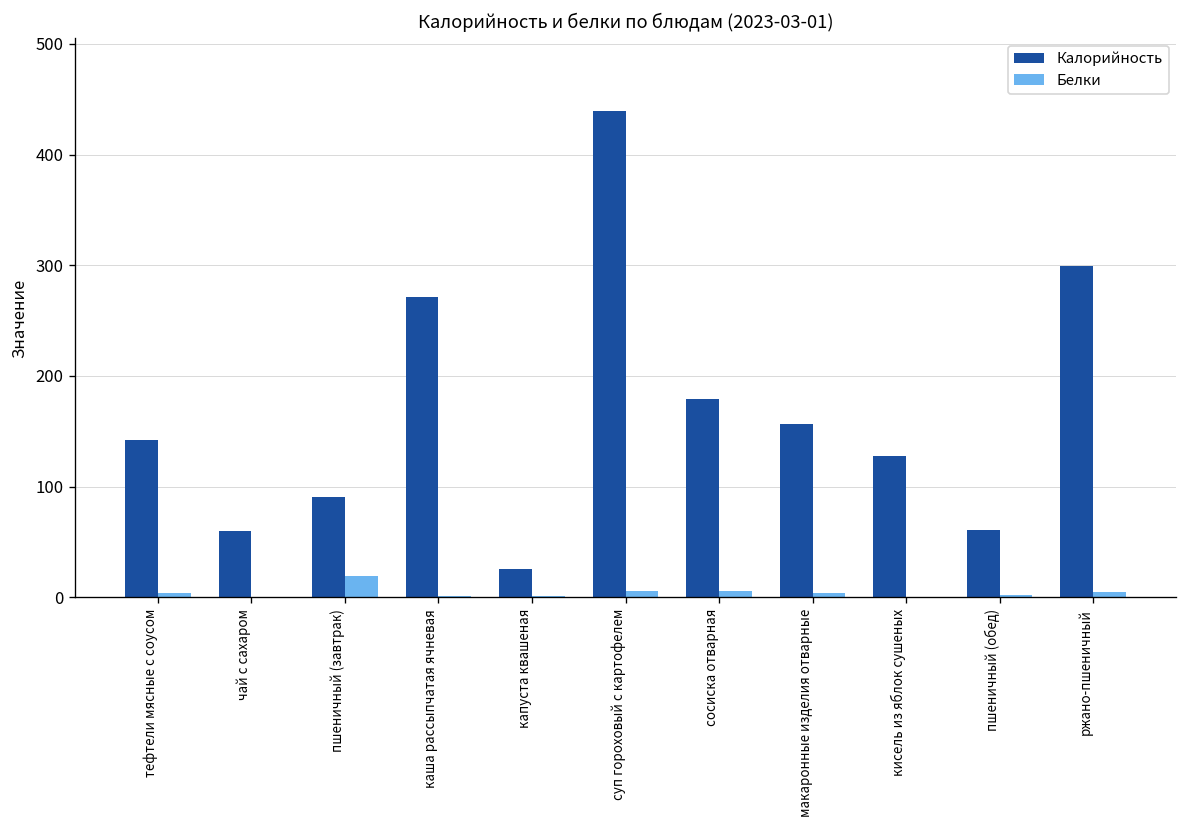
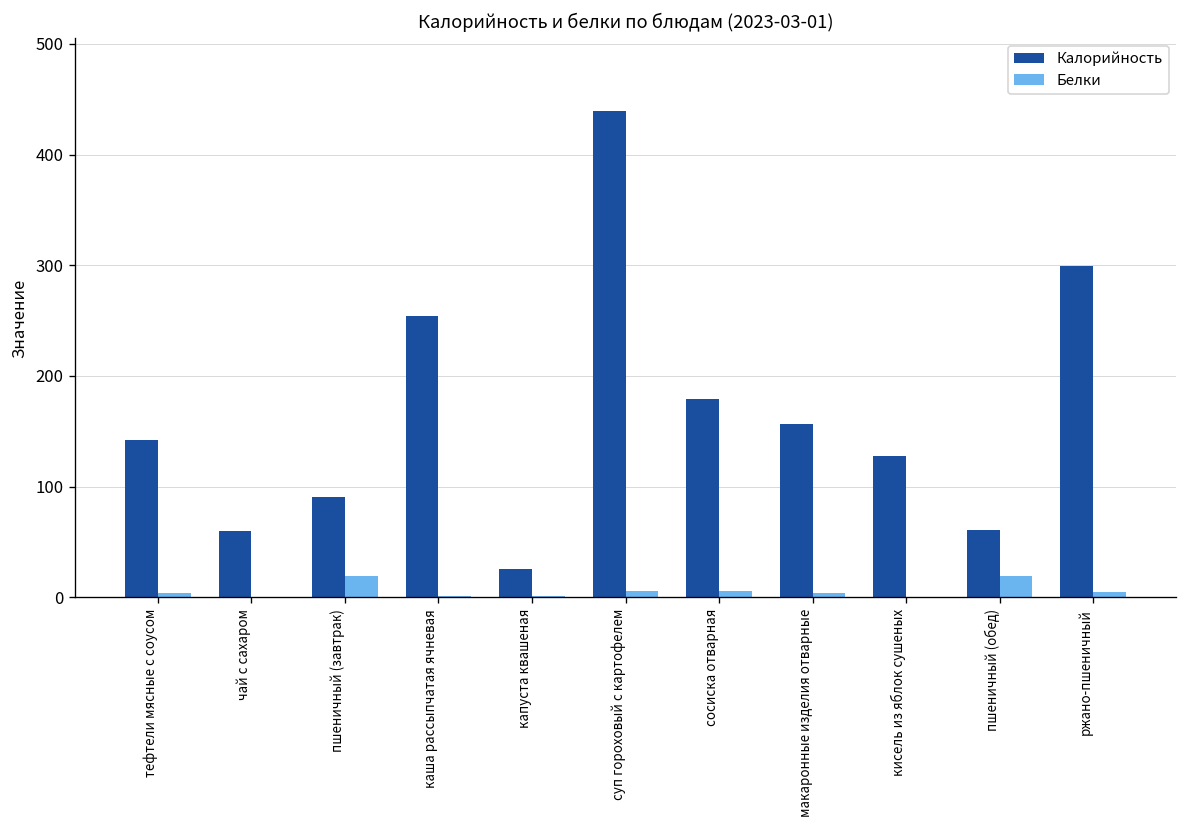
Калорийность, каша рассыпчатая ячневая: 270 -> 250
Белки, пшеничный (обед): 0 -> 20
